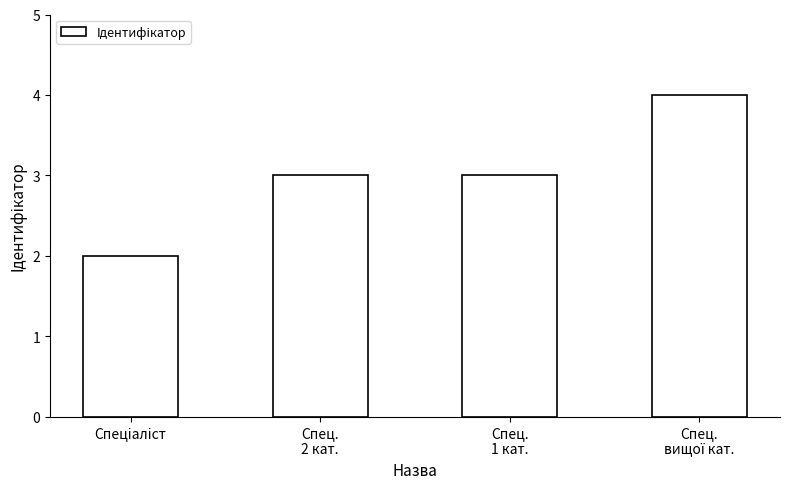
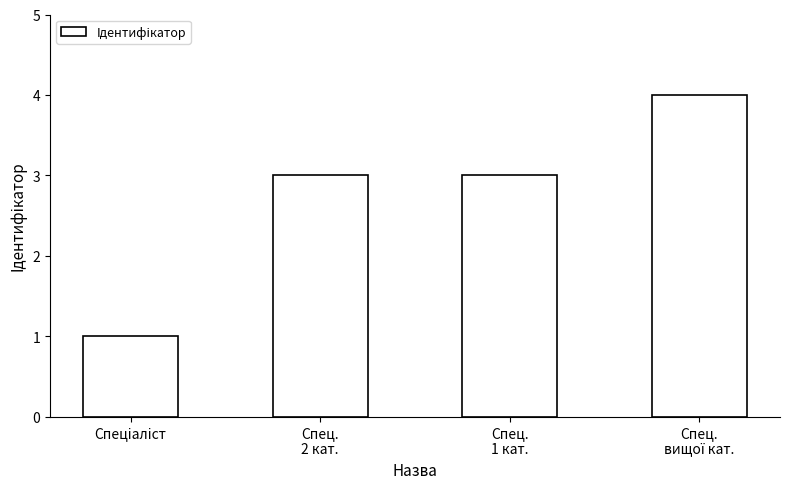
Спеціаліст: 2 -> 1
